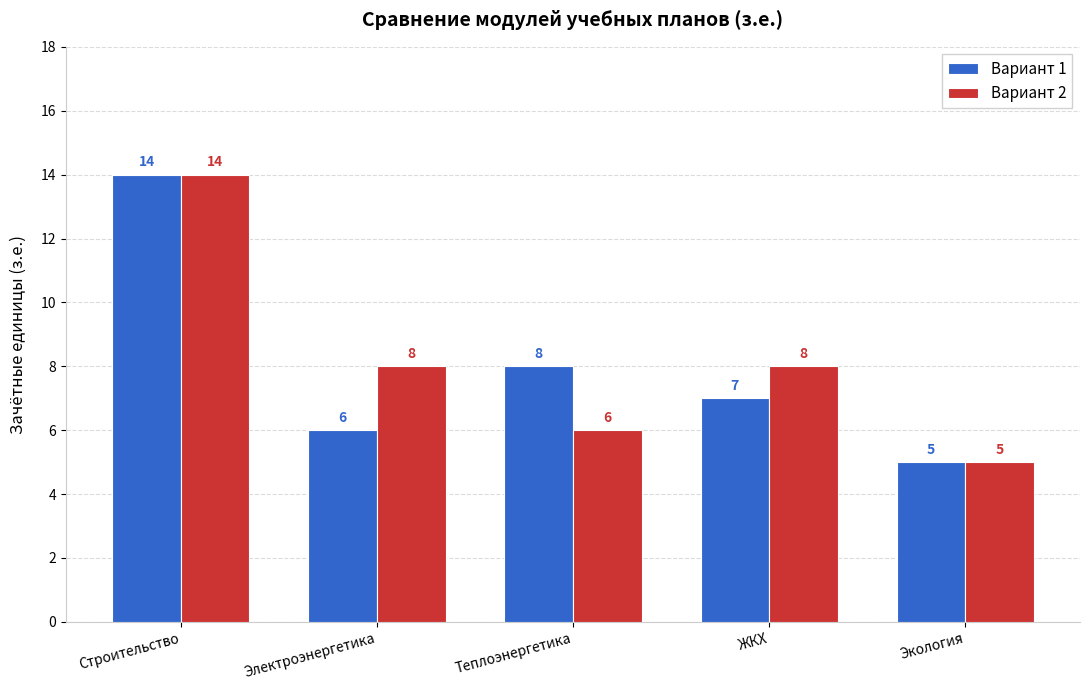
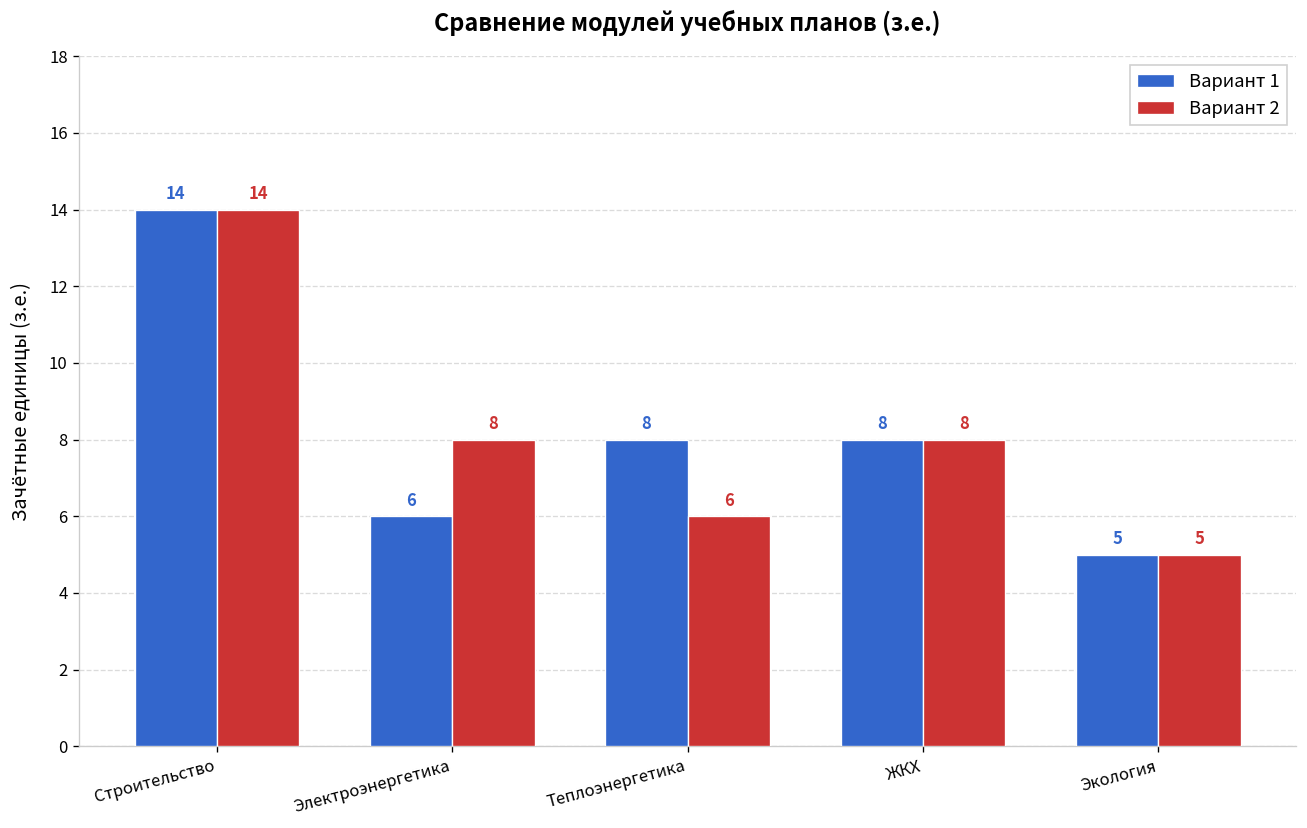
Вариант 1, ЖКХ: 7 -> 8
